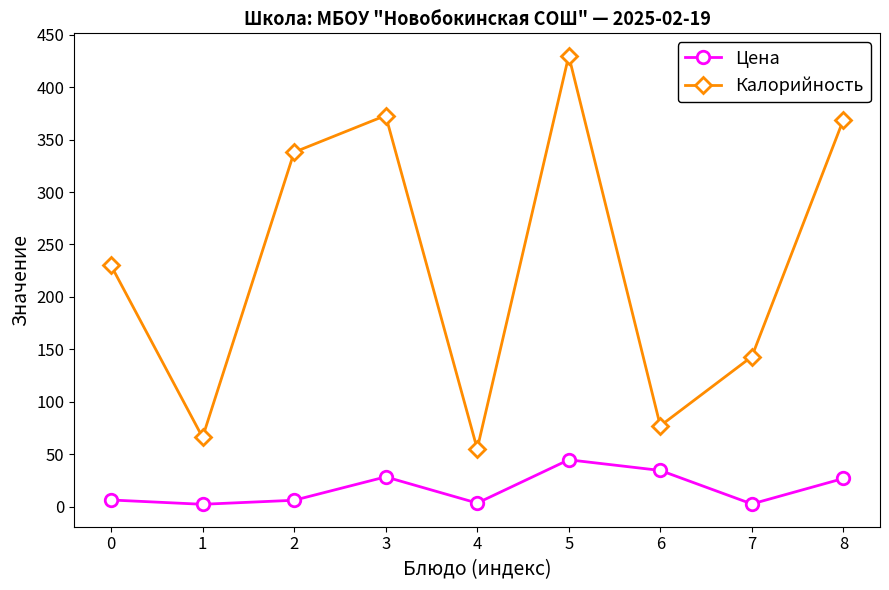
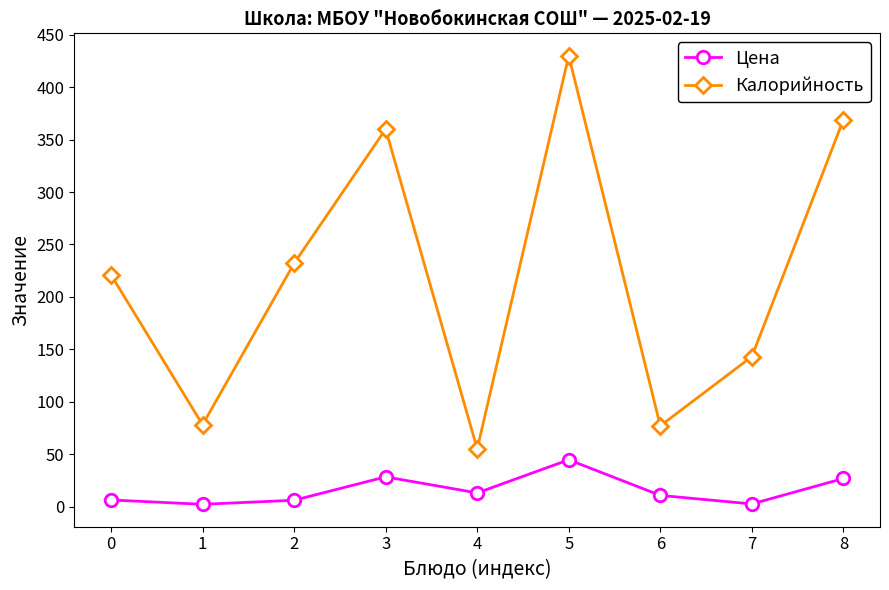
Калорийность, 0: 230 -> 221
Калорийность, 1: 66 -> 78
Калорийность, 2: 338 -> 232
Калорийность, 3: 373 -> 360
Цена, 4: 3 -> 13
Цена, 6: 34 -> 11
